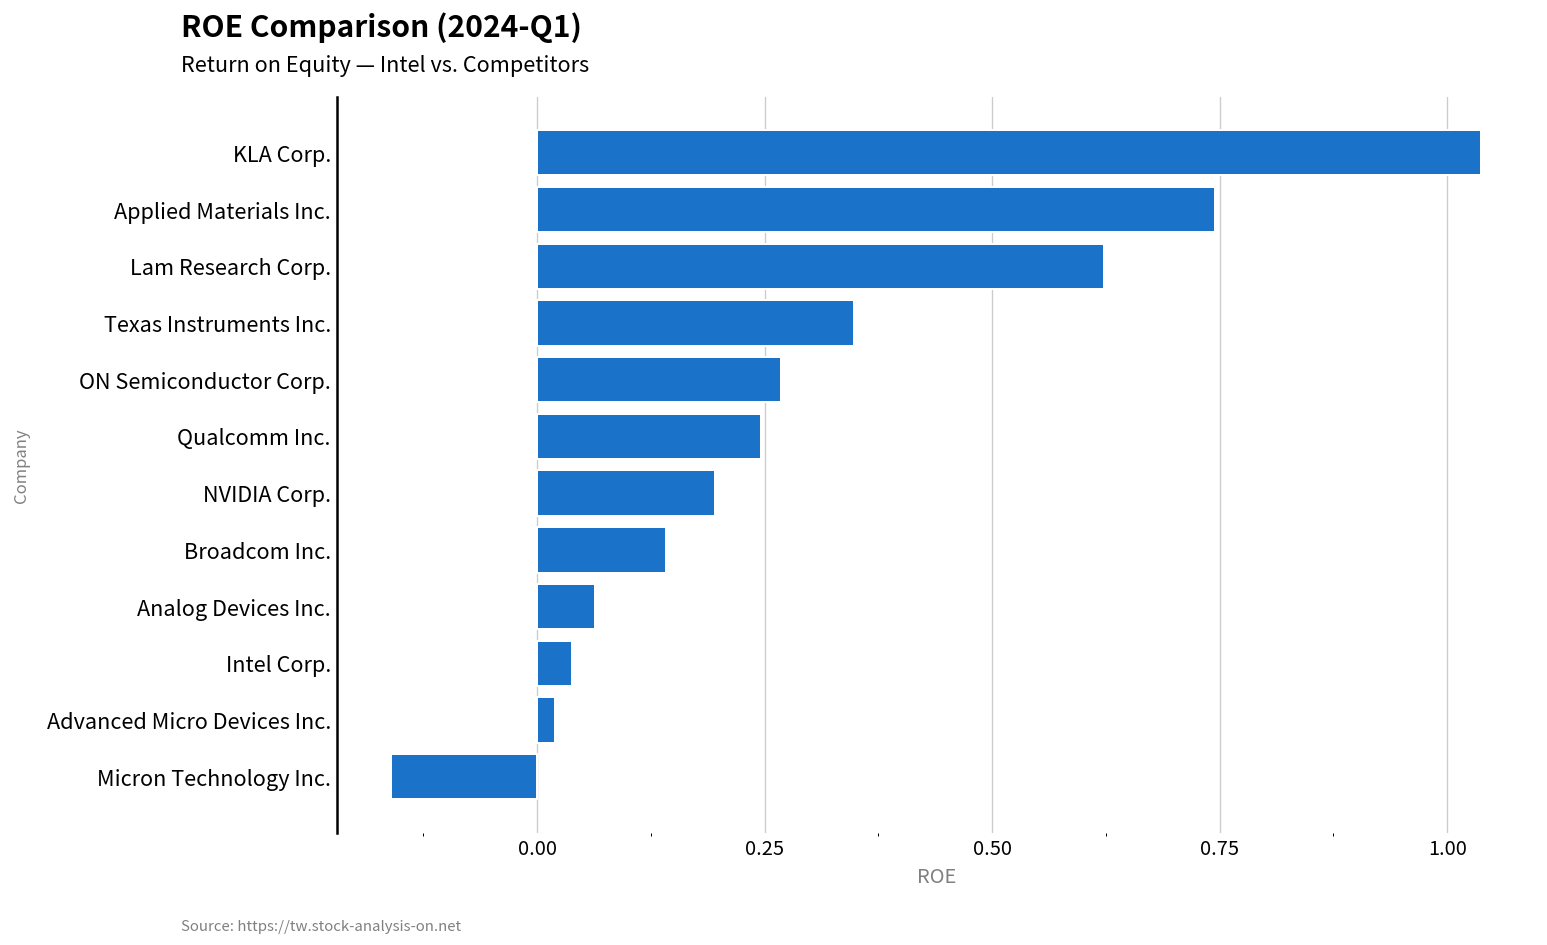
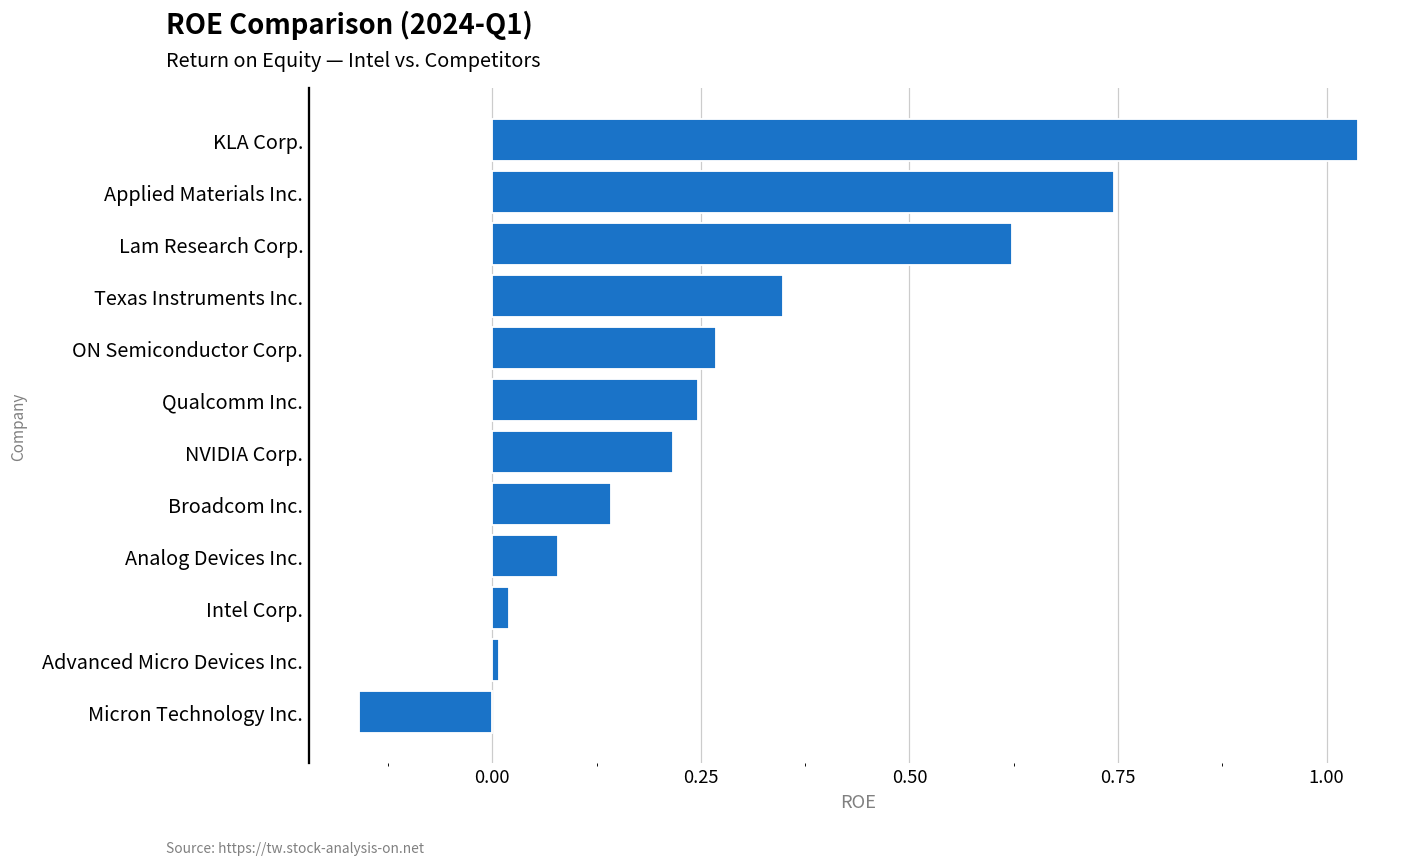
NVIDIA Corp.: 0.20 -> 0.22
Analog Devices Inc.: 0.06 -> 0.08
Intel Corp.: 0.04 -> 0.02
Advanced Micro Devices Inc.: 0.02 -> 0.01
